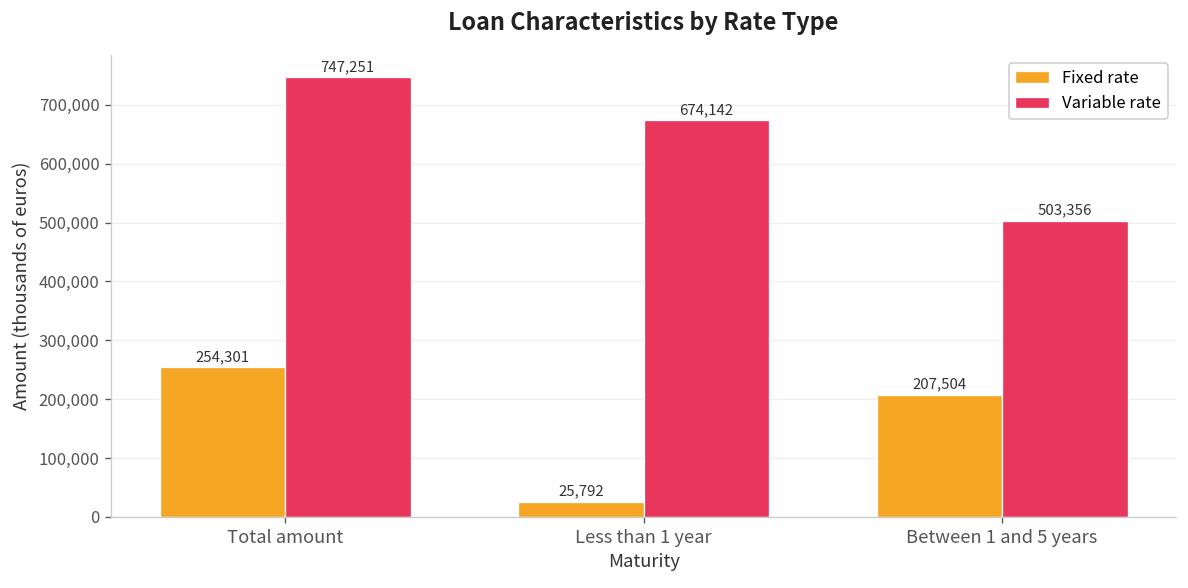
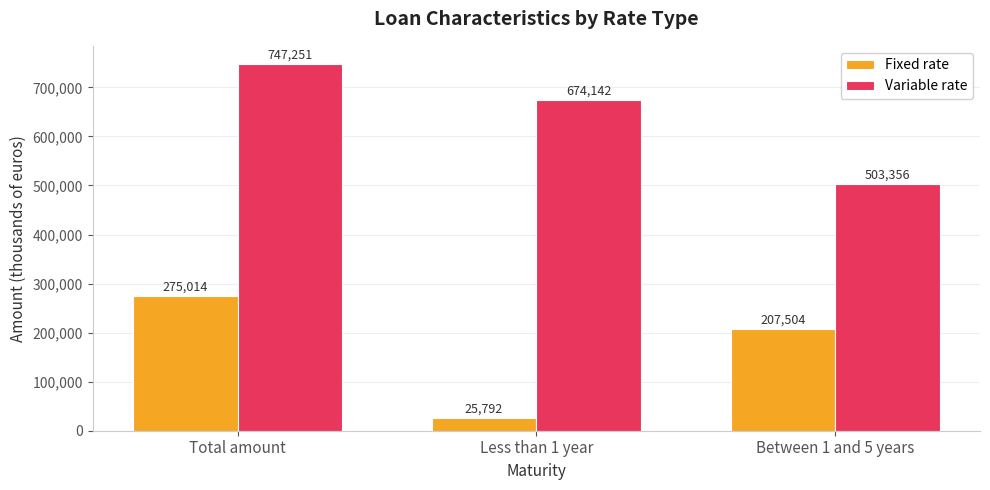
Fixed rate, Total amount: 254,301 -> 275,014
